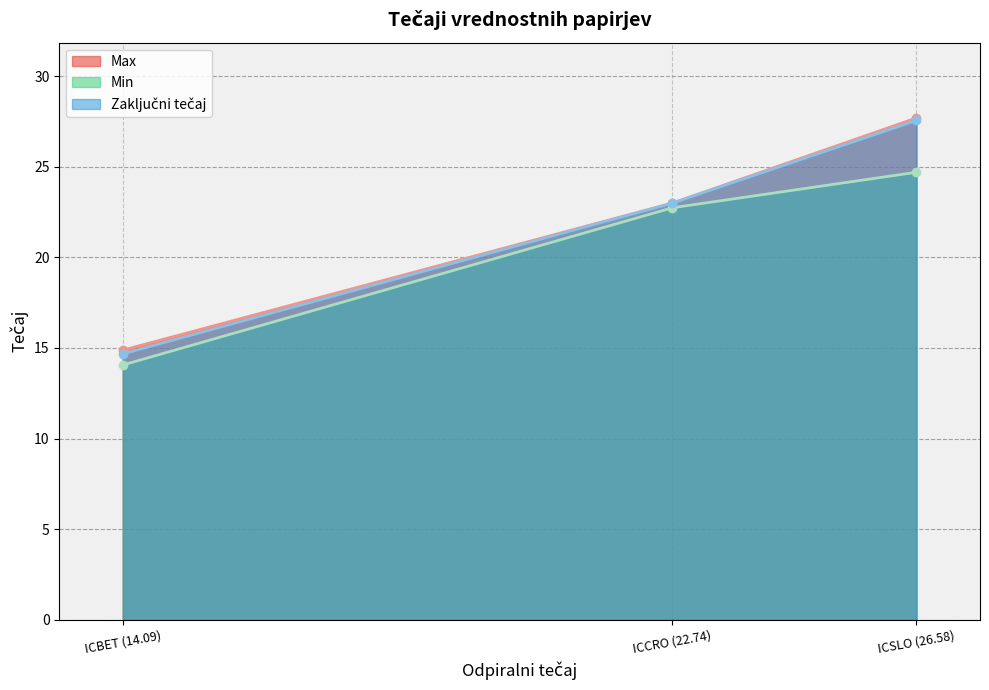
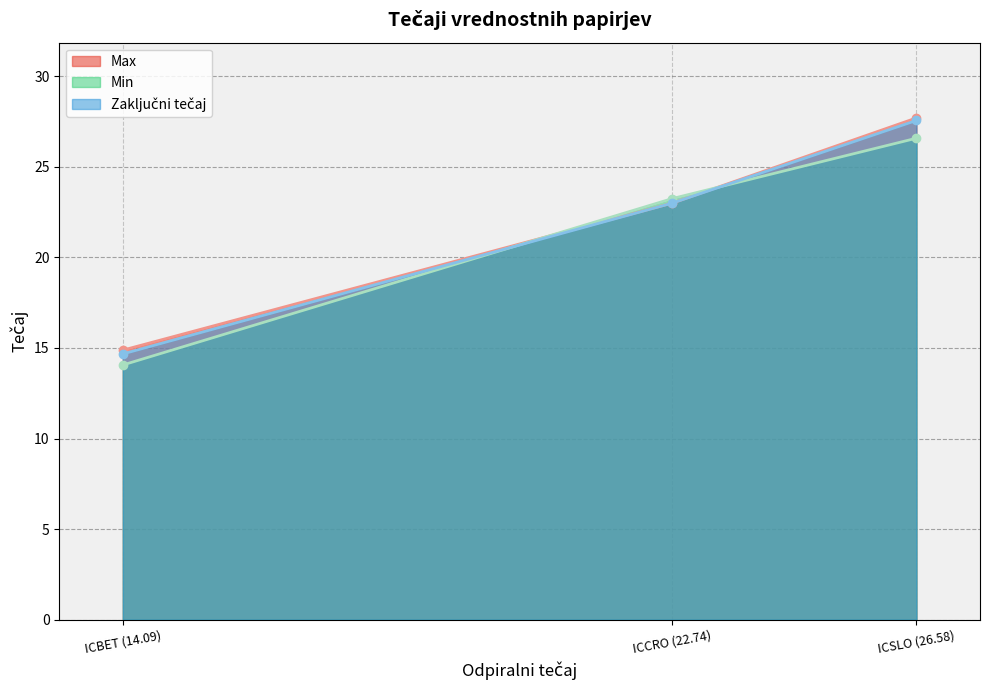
Min, ICCRO (22.74): 22.7 -> 23.3
Min, ICSLO (26.58): 24.7 -> 26.6
